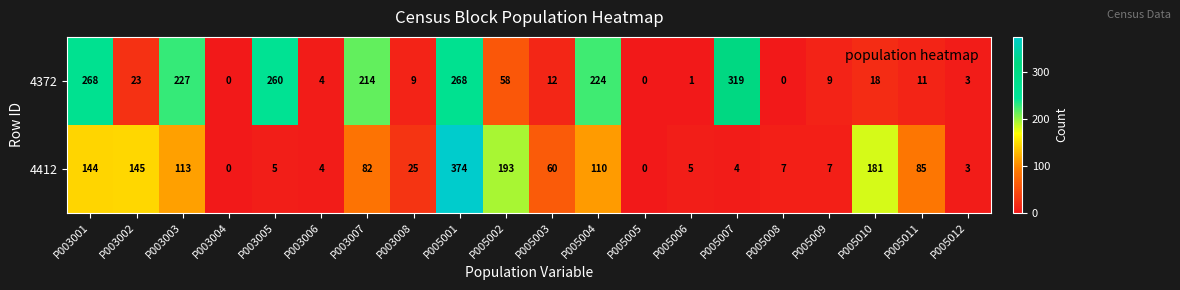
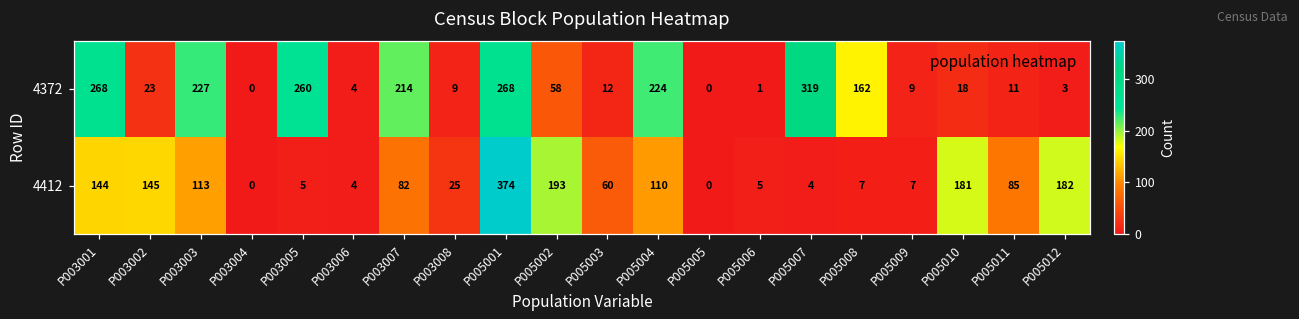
4372, P005008: 0 -> 162
4412, P005012: 3 -> 182
